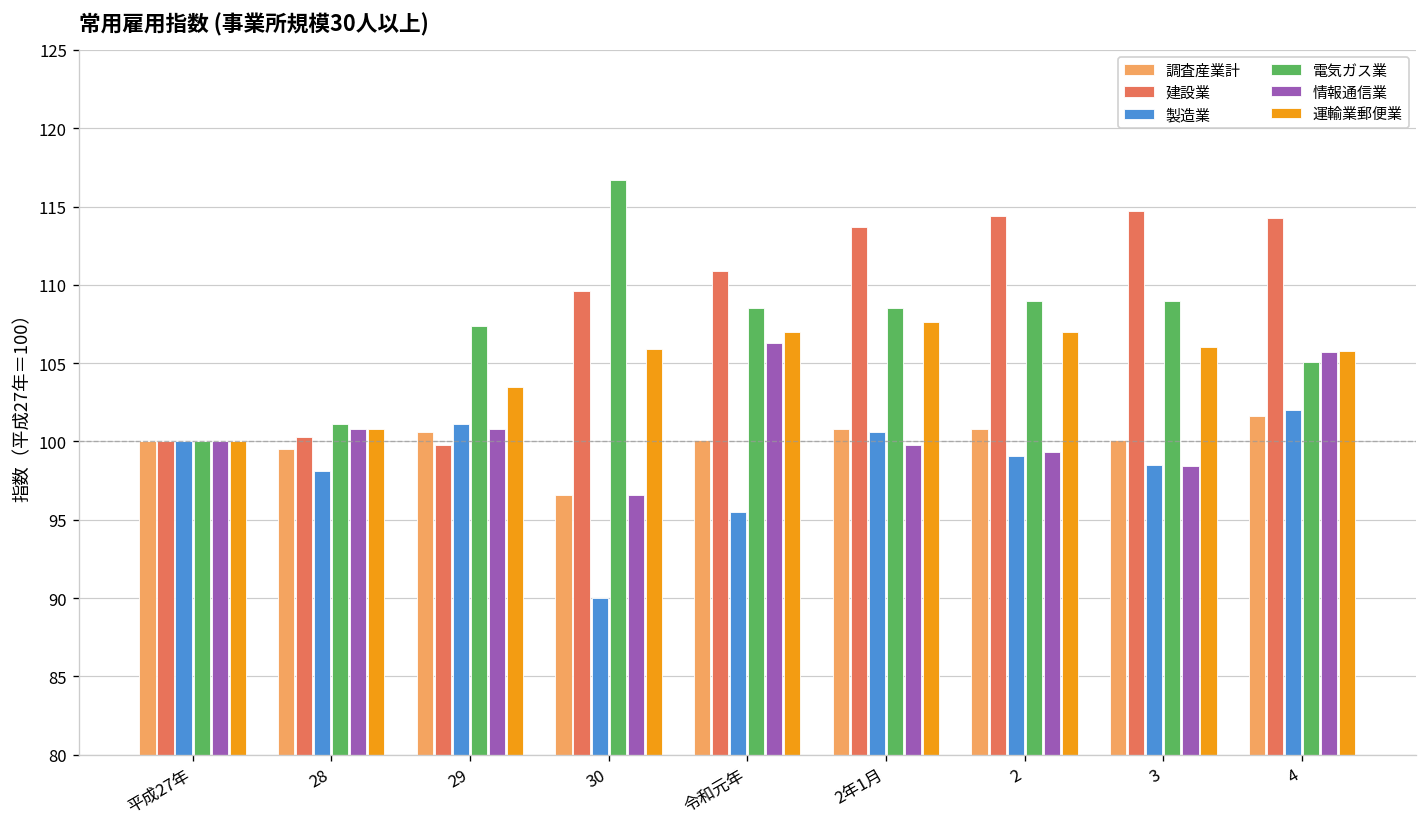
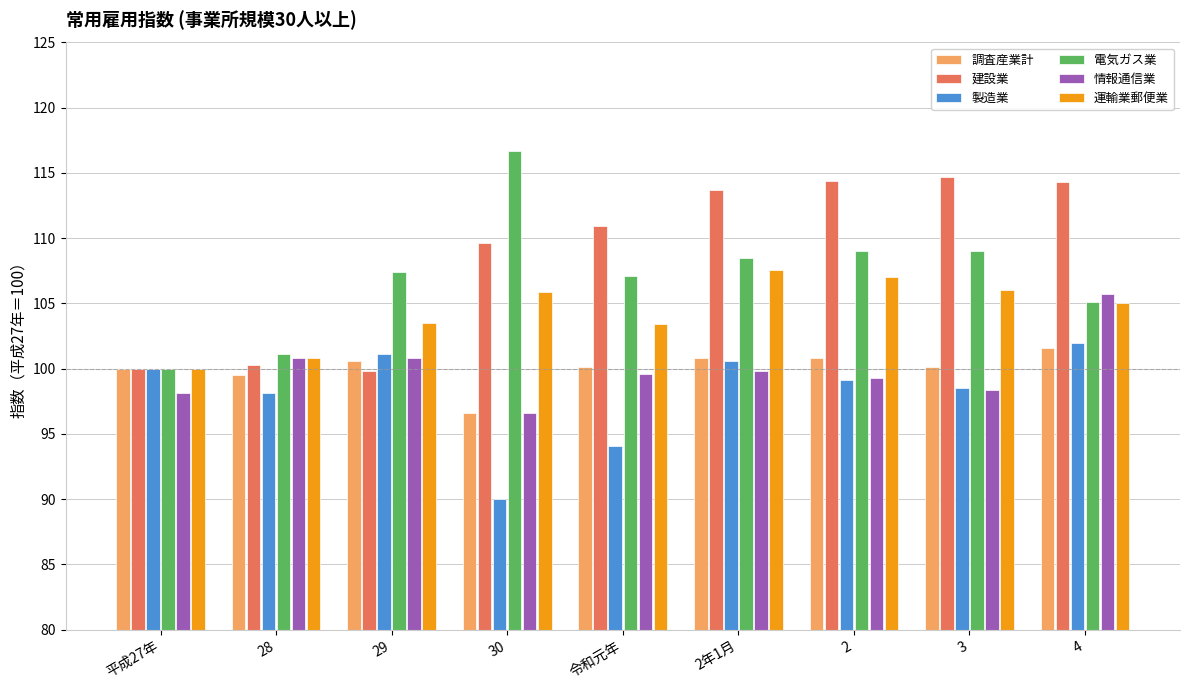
情報通信業, 平成27年: 100.0 -> 98.1
製造業, 令和元年: 95.5 -> 94.1
電気ガス業, 令和元年: 108.5 -> 107.1
情報通信業, 令和元年: 106.3 -> 99.6
運輸業郵便業, 令和元年: 107.0 -> 103.4
運輸業郵便業, 4: 105.8 -> 105.0
